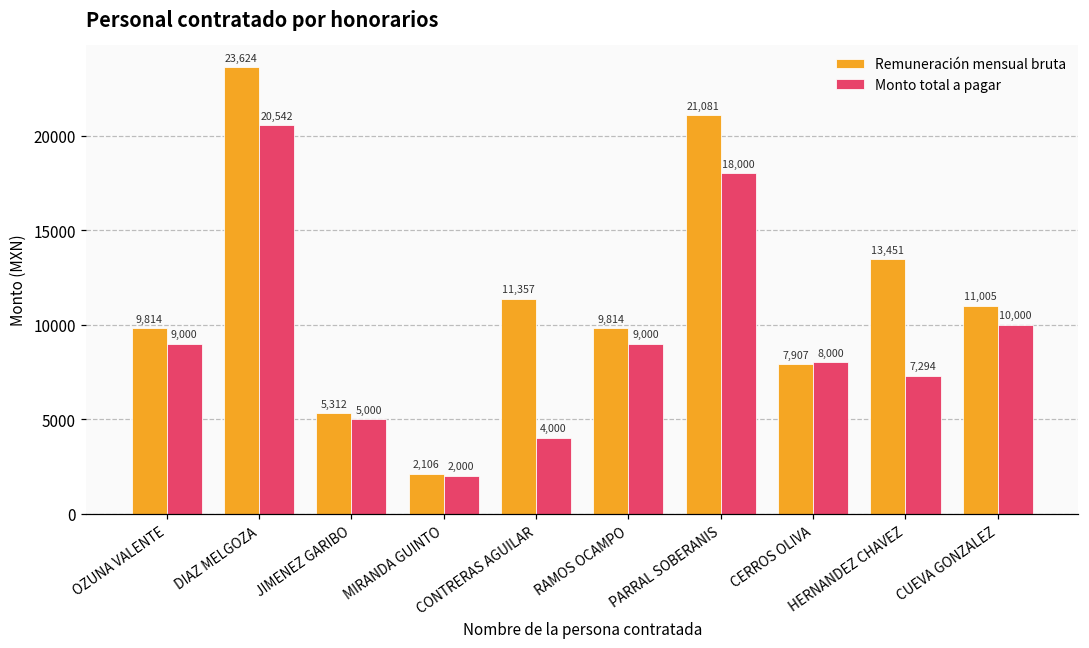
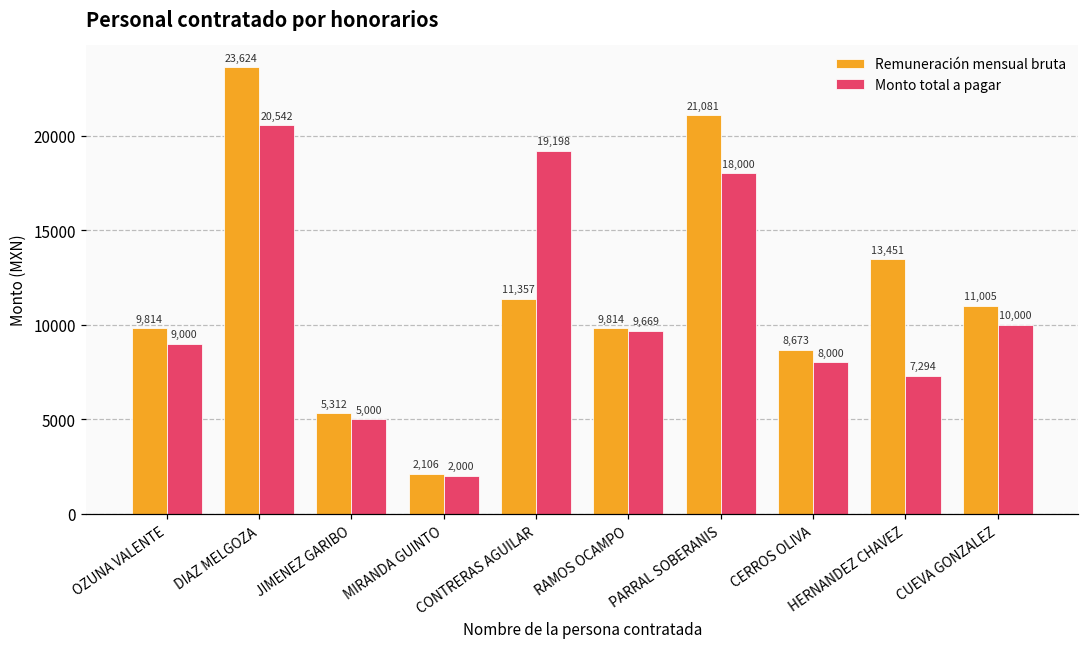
Monto total a pagar, CONTRERAS AGUILAR: 4,000 -> 19,198
Monto total a pagar, RAMOS OCAMPO: 9,000 -> 9,669
Remuneración mensual bruta, CERROS OLIVA: 7,907 -> 8,673
